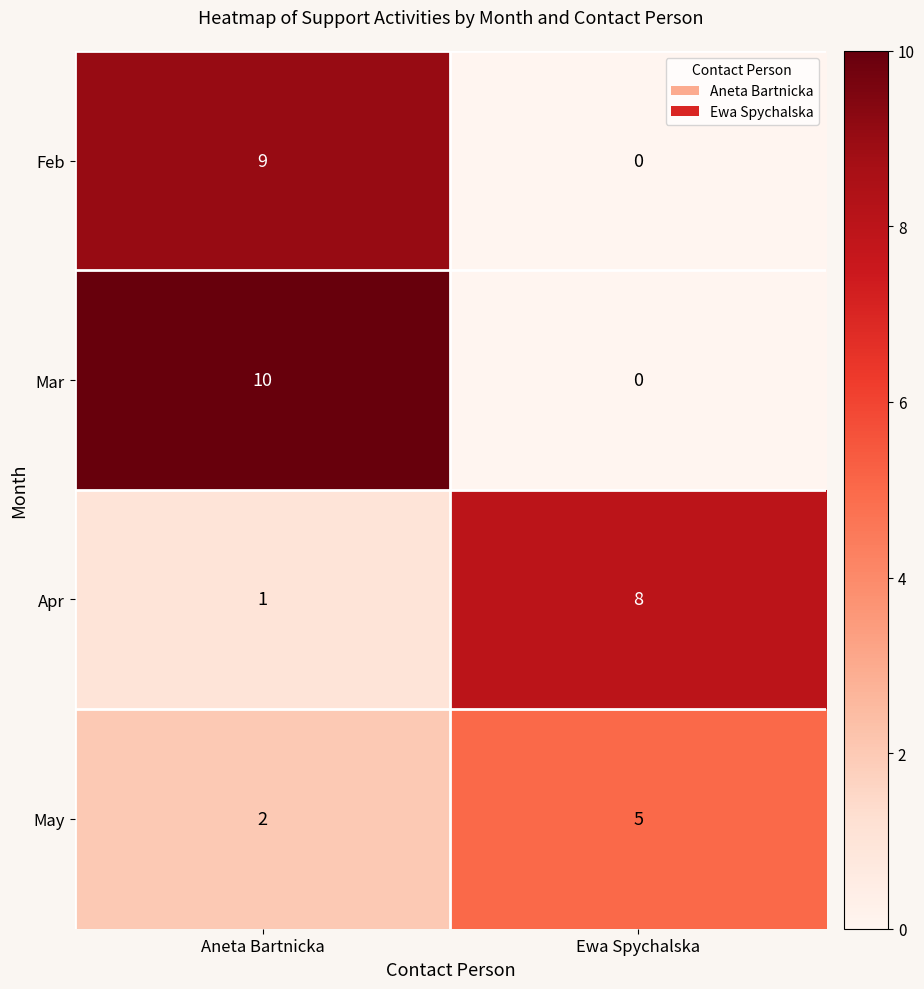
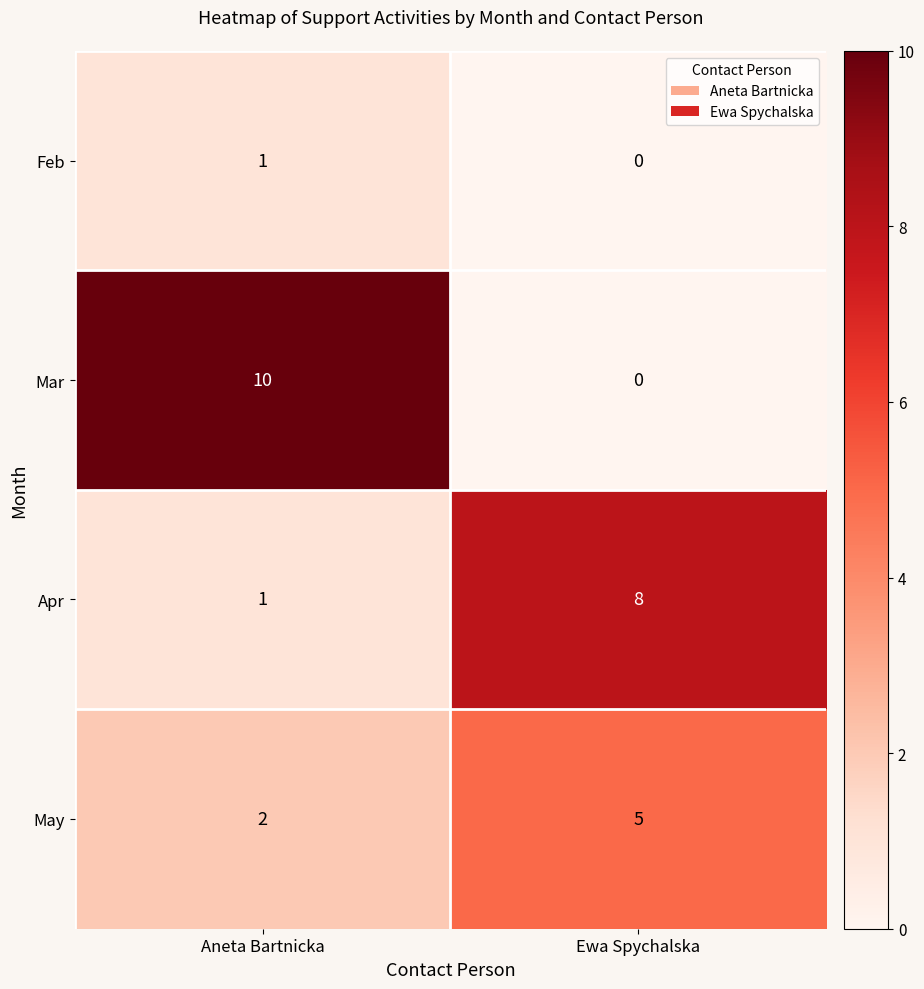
Feb, Aneta Bartnicka: 9 -> 1
